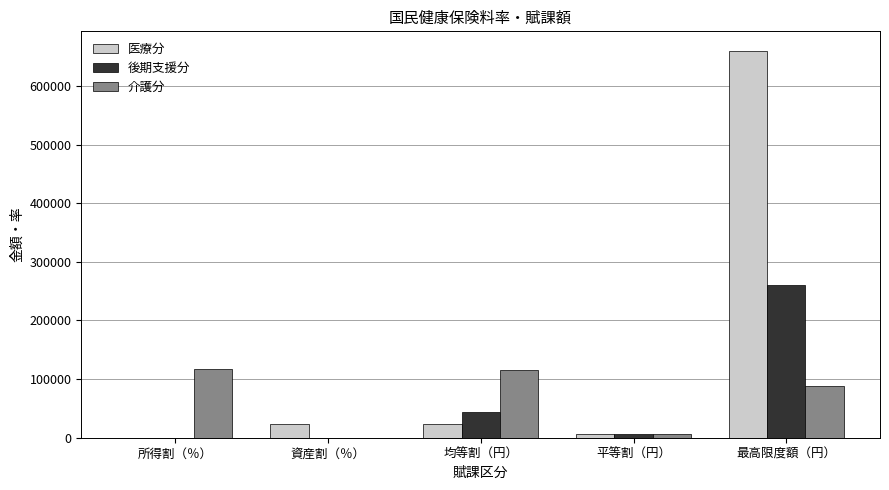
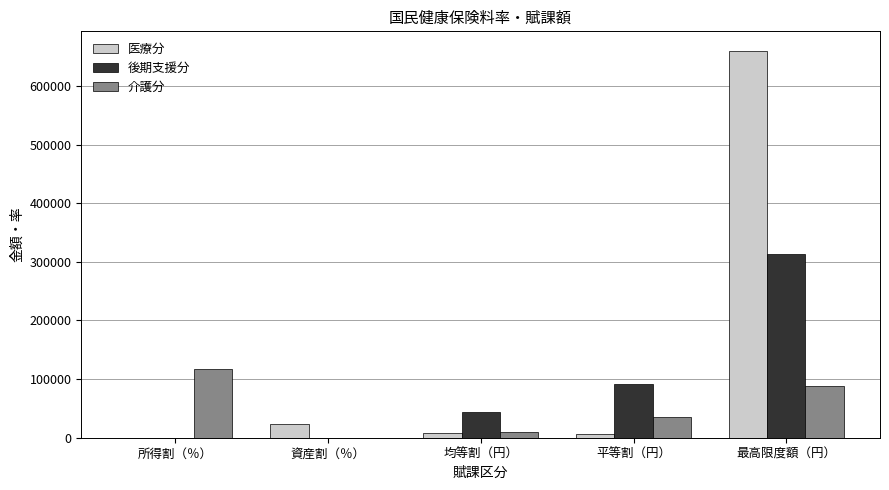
医療分, 均等割（円）: 20000 -> 10000
介護分, 均等割（円）: 120000 -> 10000
後期支援分, 平等割（円）: 10000 -> 90000
介護分, 平等割（円）: 10000 -> 40000
後期支援分, 最高限度額（円）: 260000 -> 310000
